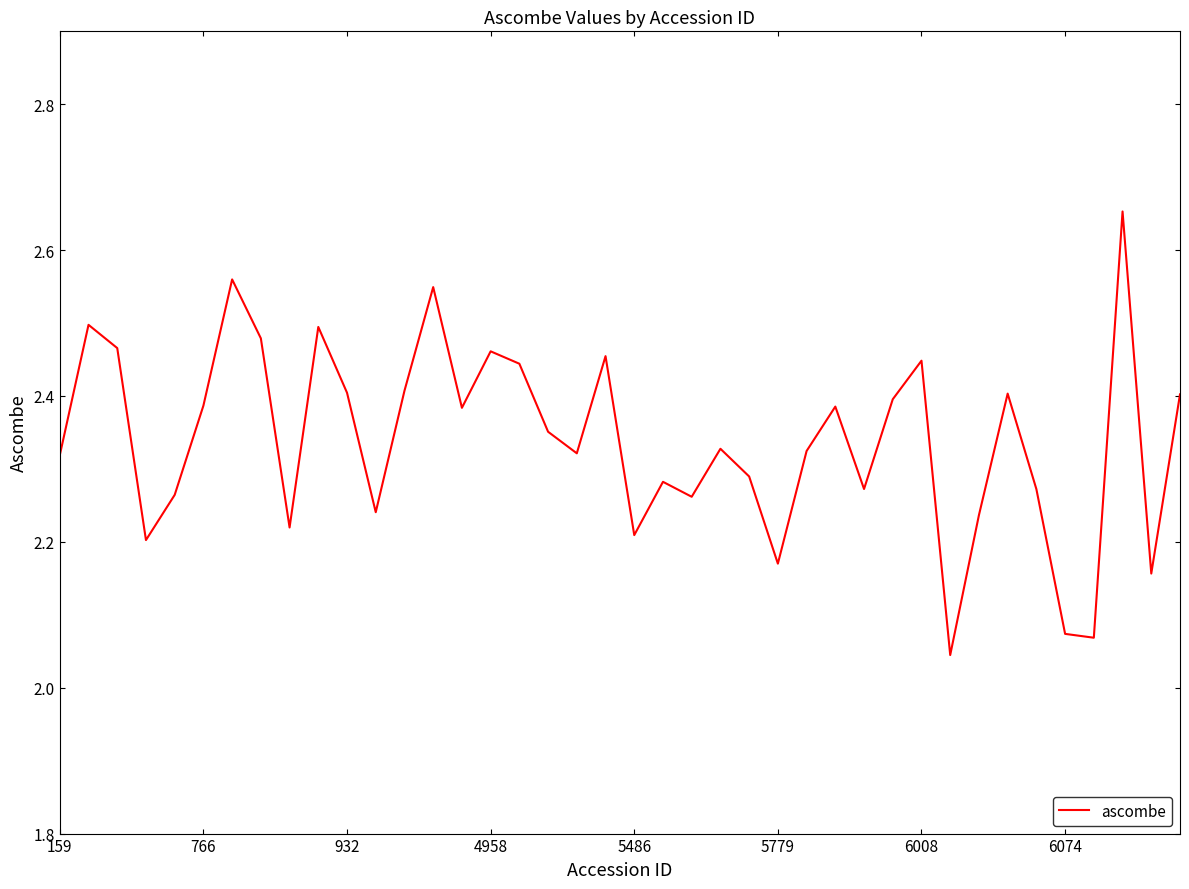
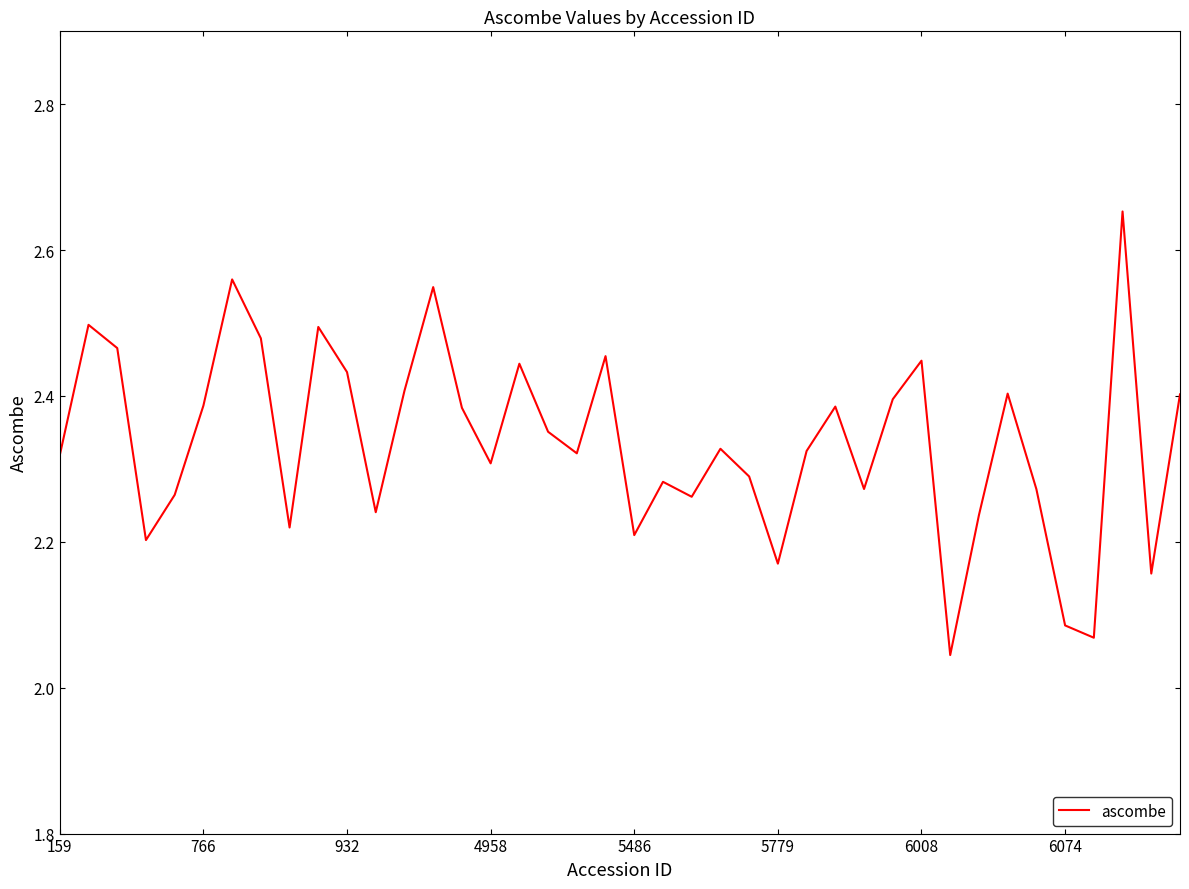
932: 2.40 -> 2.43
4958: 2.46 -> 2.31
6074: 2.07 -> 2.09
